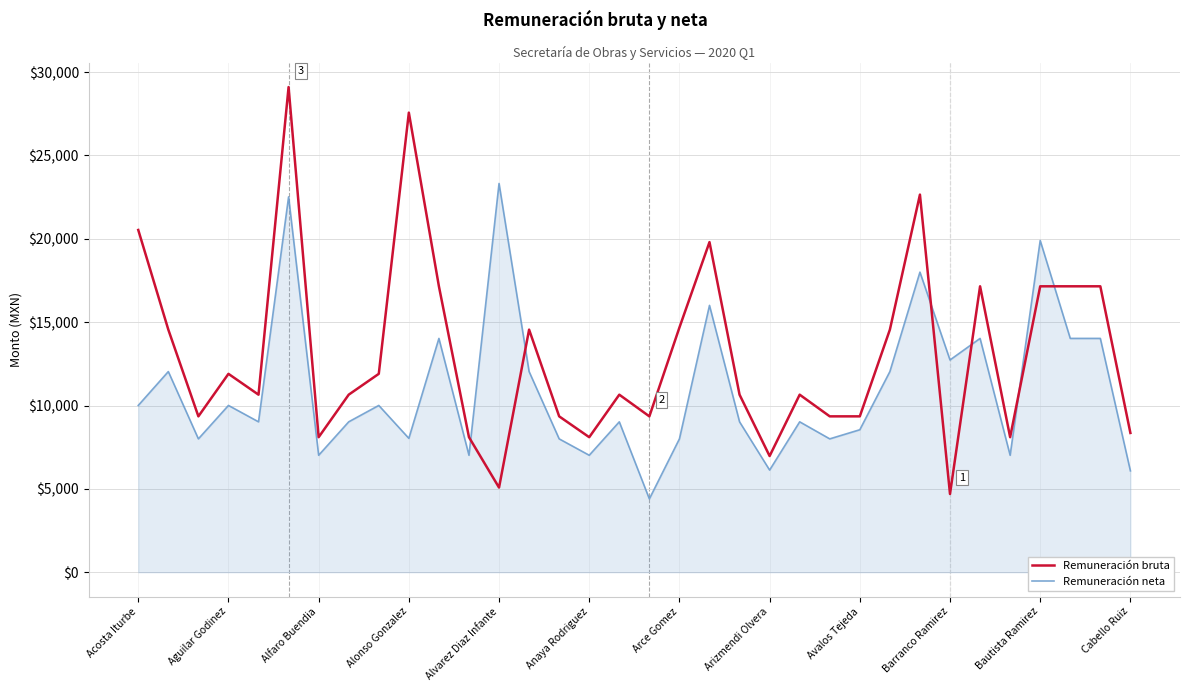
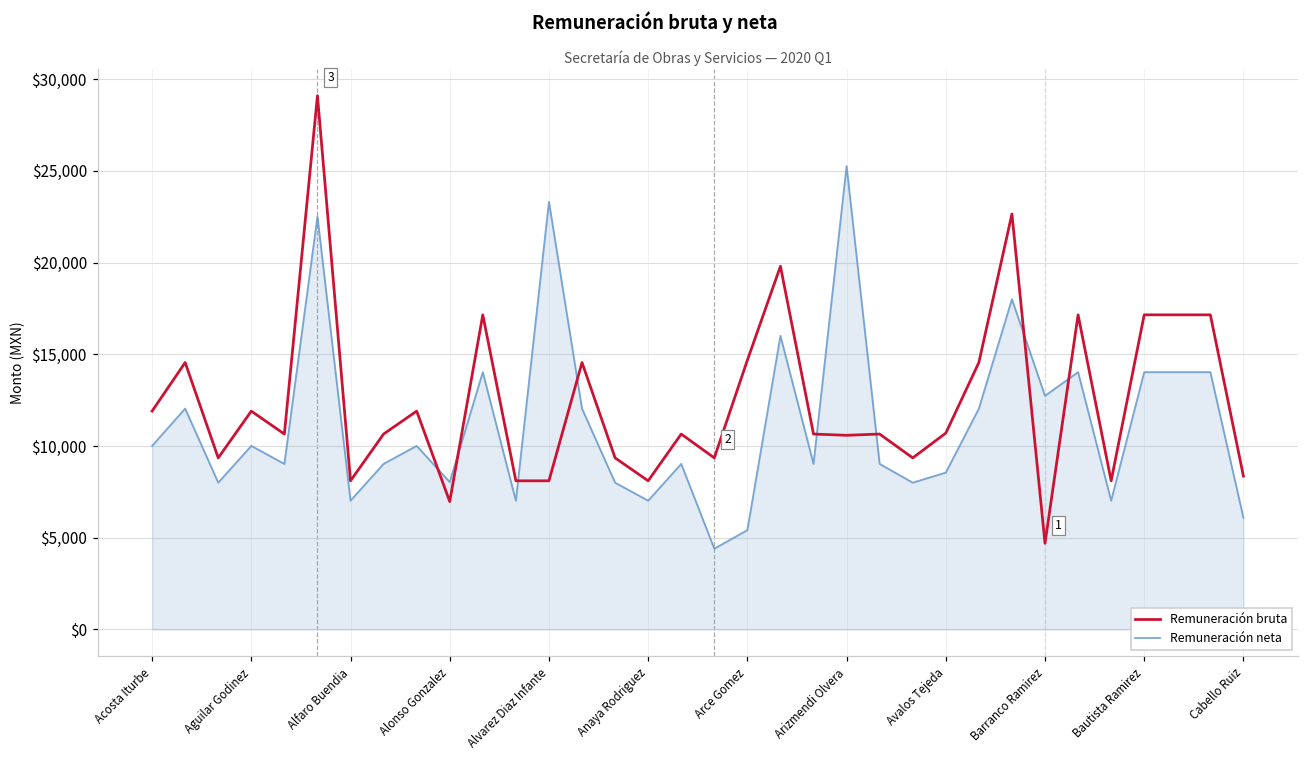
Remuneración bruta, Acosta Iturbe: $20,500 -> $11,900
Remuneración bruta, Alonso Gonzalez: $27,600 -> $7,000
Remuneración bruta, Alvarez Diaz Infante: $5,100 -> $8,100
Remuneración neta, Arce Gomez: $8,000 -> $5,400
Remuneración bruta, Arizmendi Olvera: $7,000 -> $10,600
Remuneración neta, Arizmendi Olvera: $6,100 -> $25,300
Remuneración bruta, Avalos Tejeda: $9,400 -> $10,700
Remuneración neta, Bautista Ramirez: $19,900 -> $14,000
